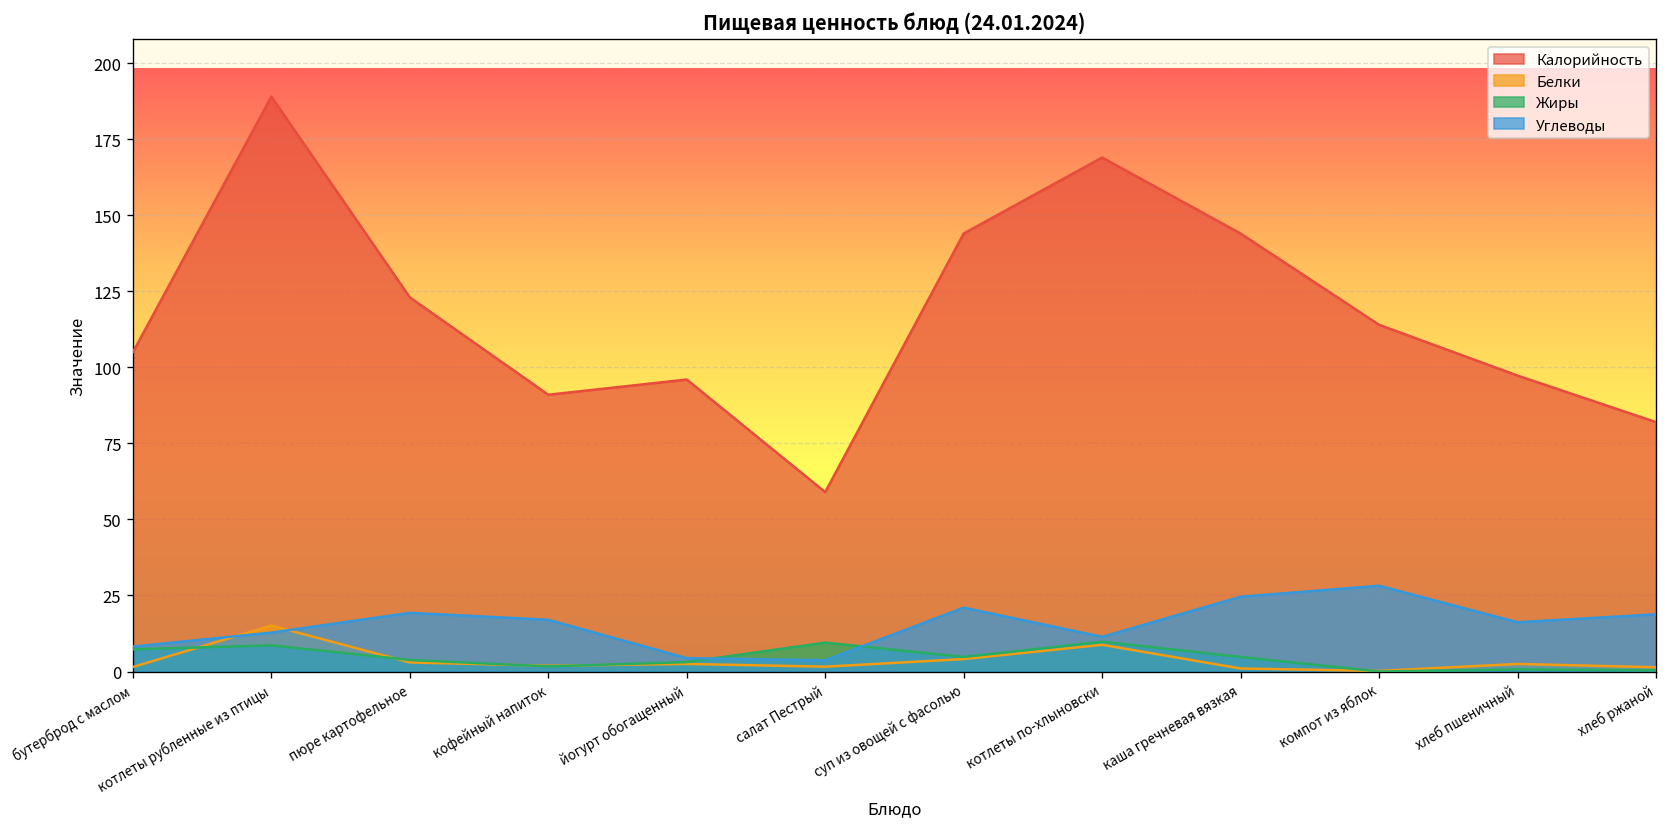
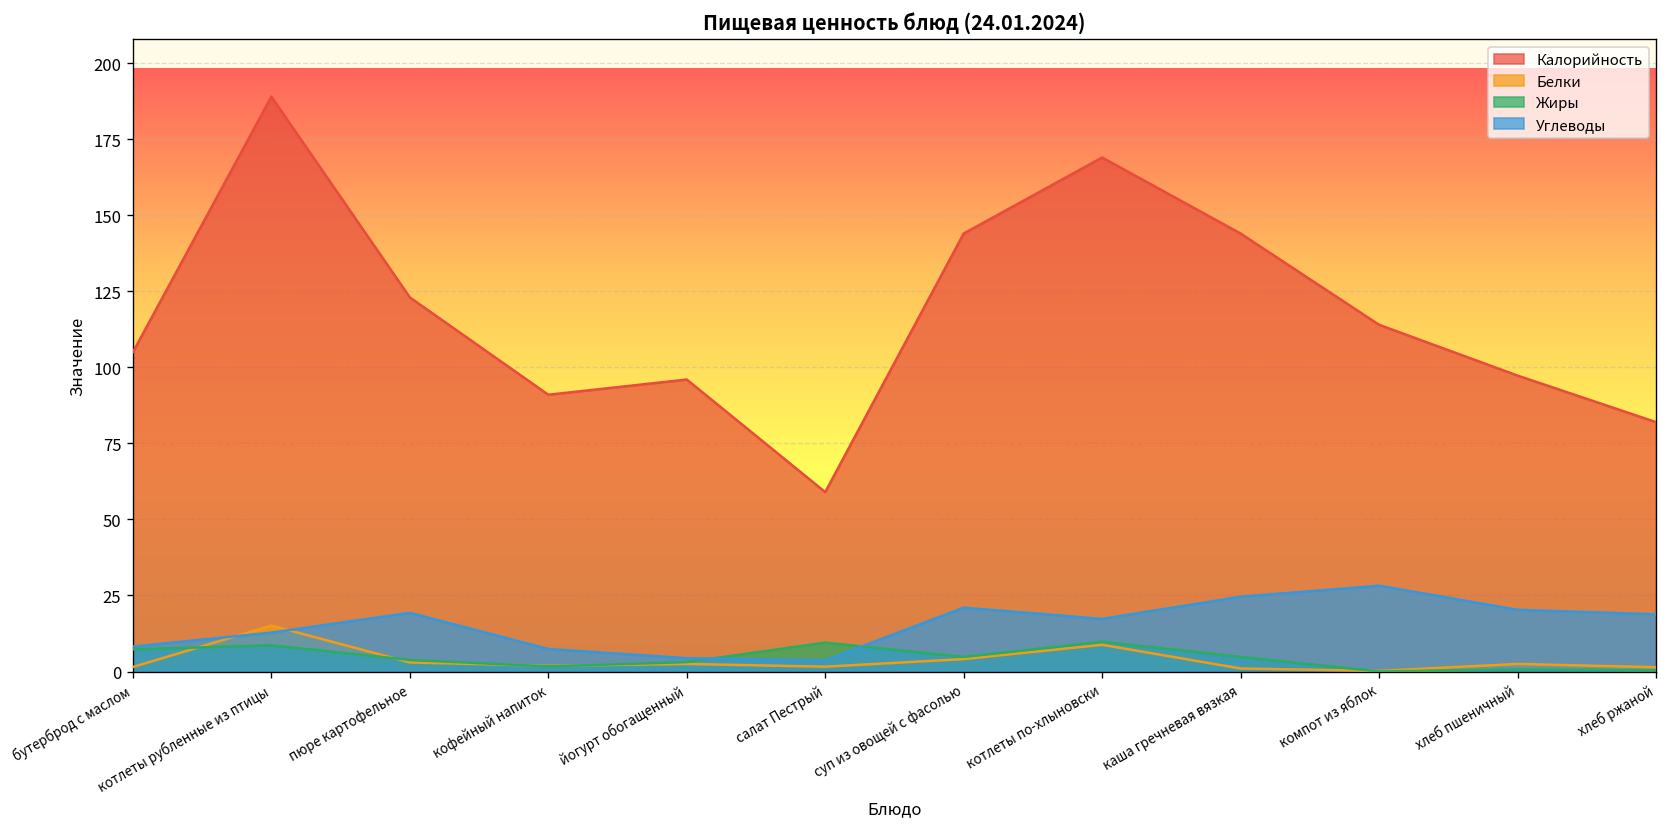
Углеводы, кофейный напиток: 17 -> 7
Углеводы, котлеты по-хлыновски: 11 -> 17
Углеводы, хлеб пшеничный: 16 -> 20
